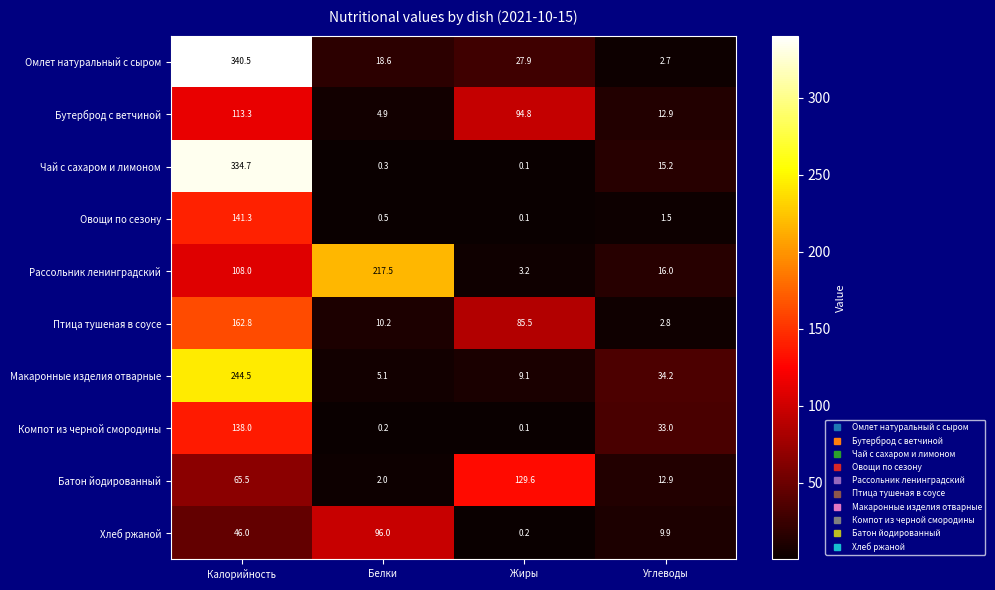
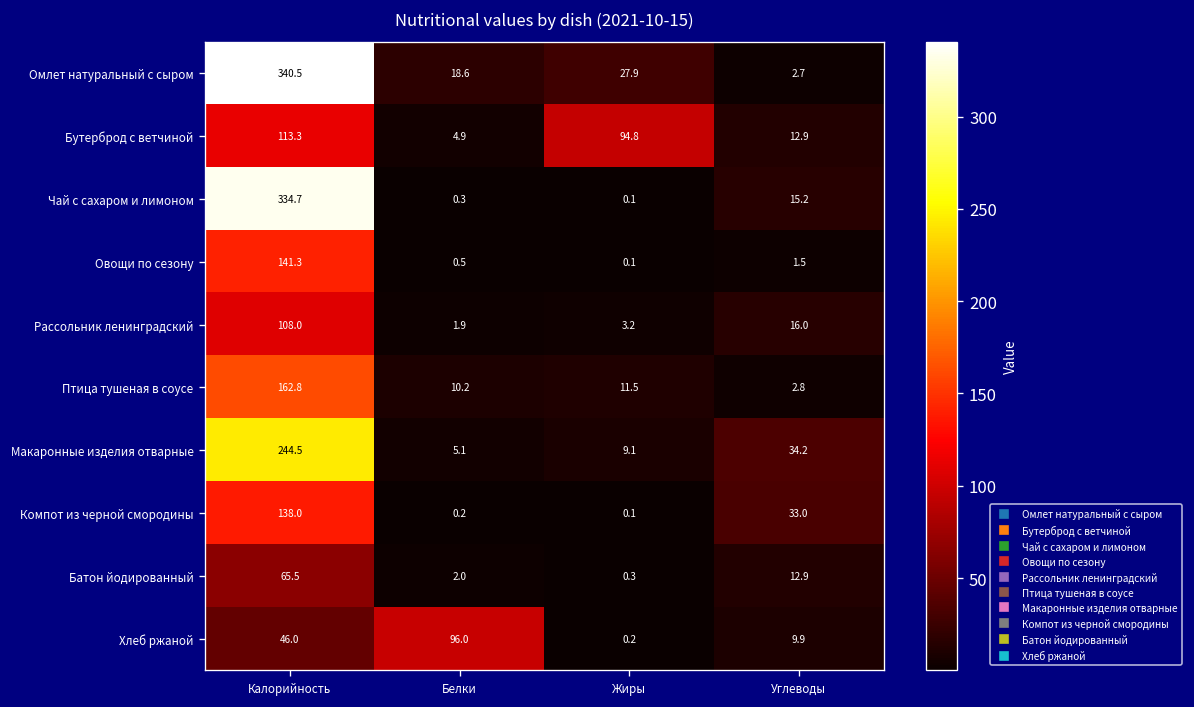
Рассольник ленинградский, Белки: 217.5 -> 1.9
Птица тушеная в соусе, Жиры: 85.5 -> 11.5
Батон йодированный, Жиры: 129.6 -> 0.3
